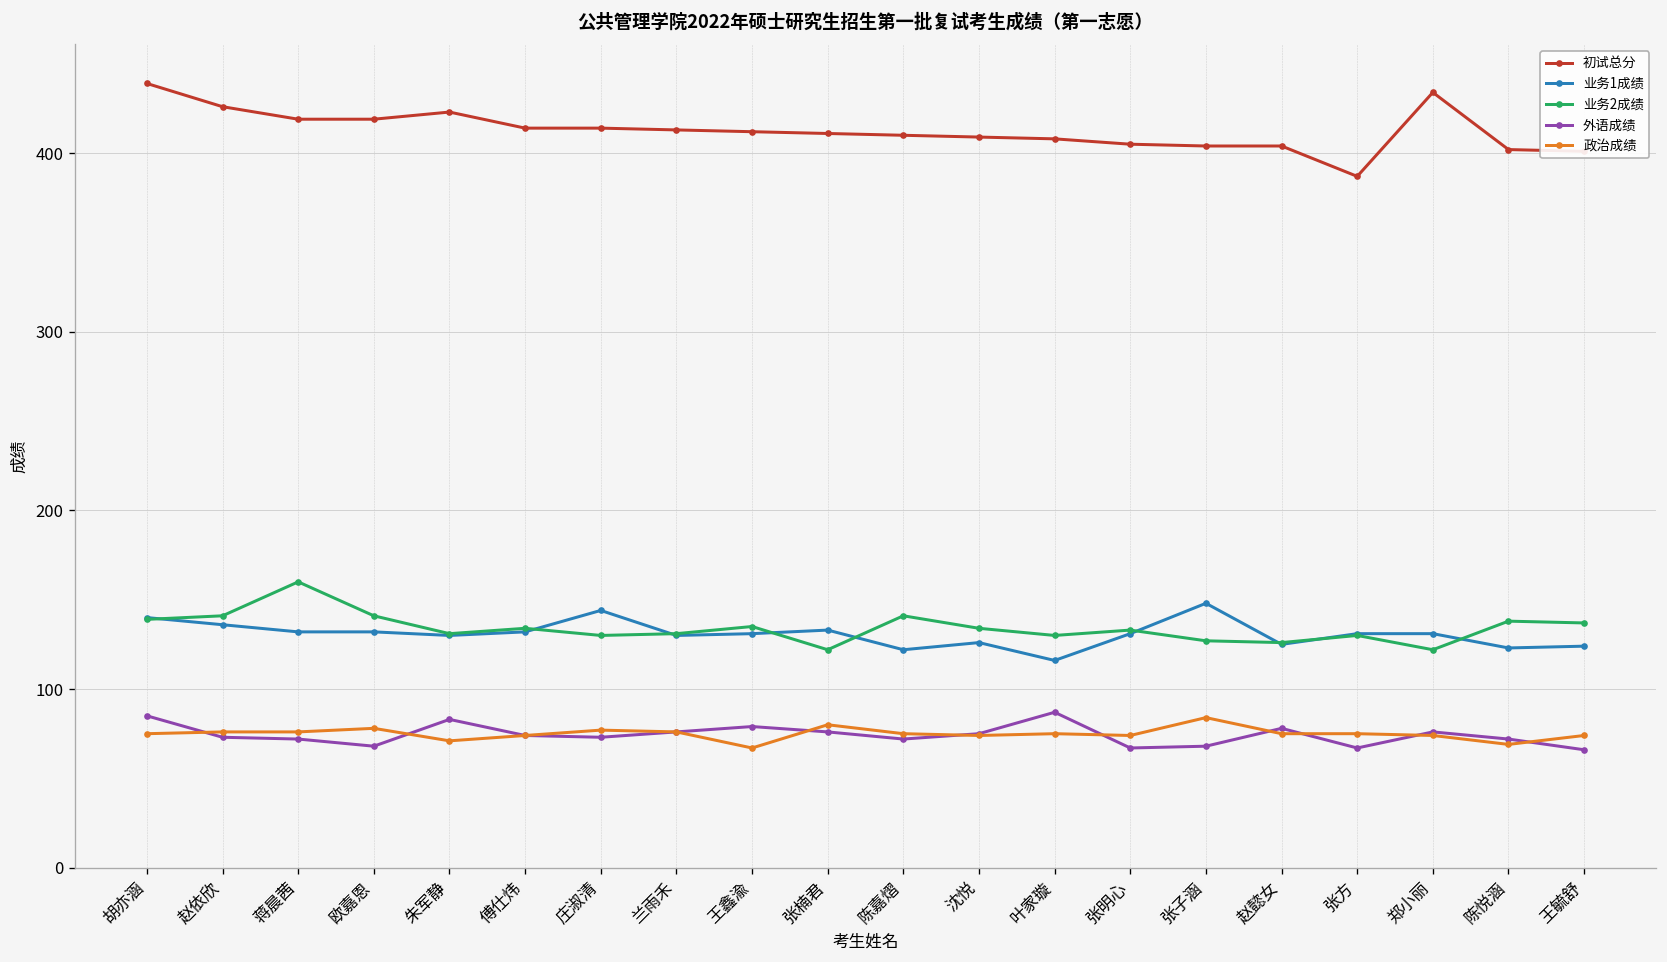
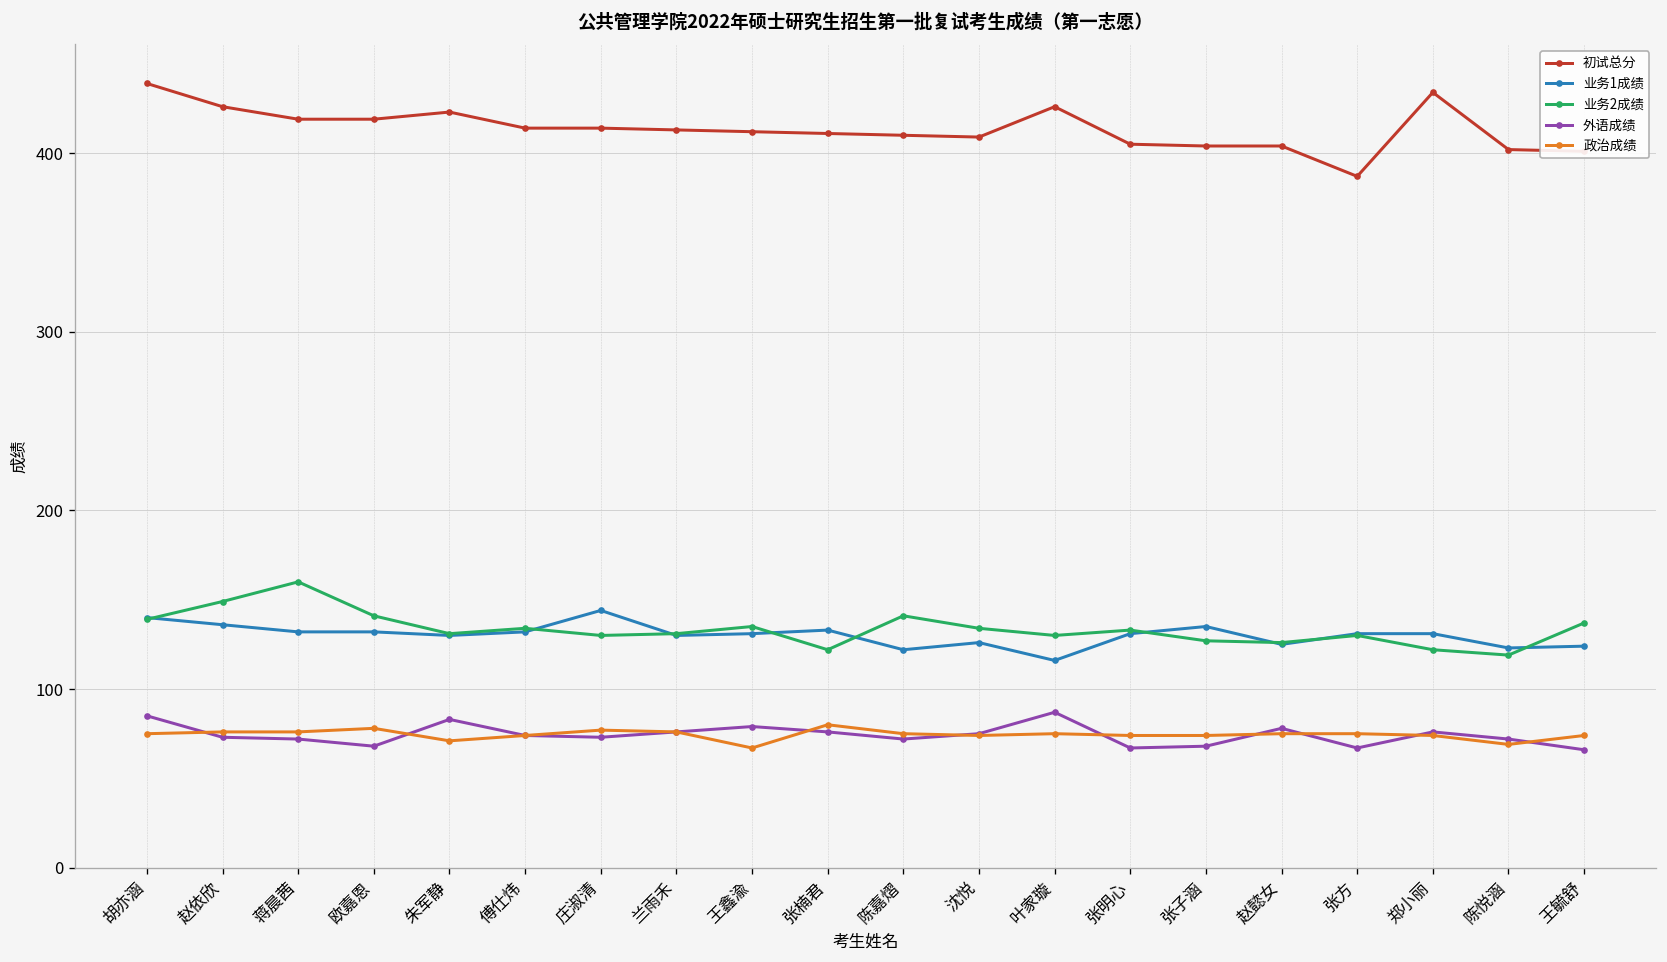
业务2成绩, 赵依欣: 141 -> 149
初试总分, 叶家璇: 408 -> 426
业务1成绩, 张子涵: 148 -> 135
政治成绩, 张子涵: 84 -> 74
业务2成绩, 陈悦涵: 138 -> 119
